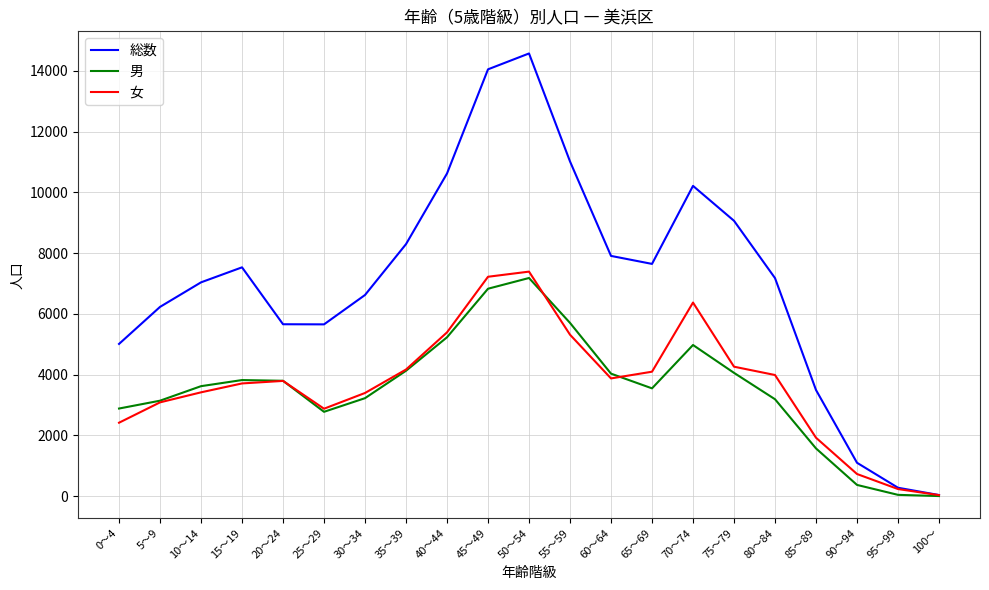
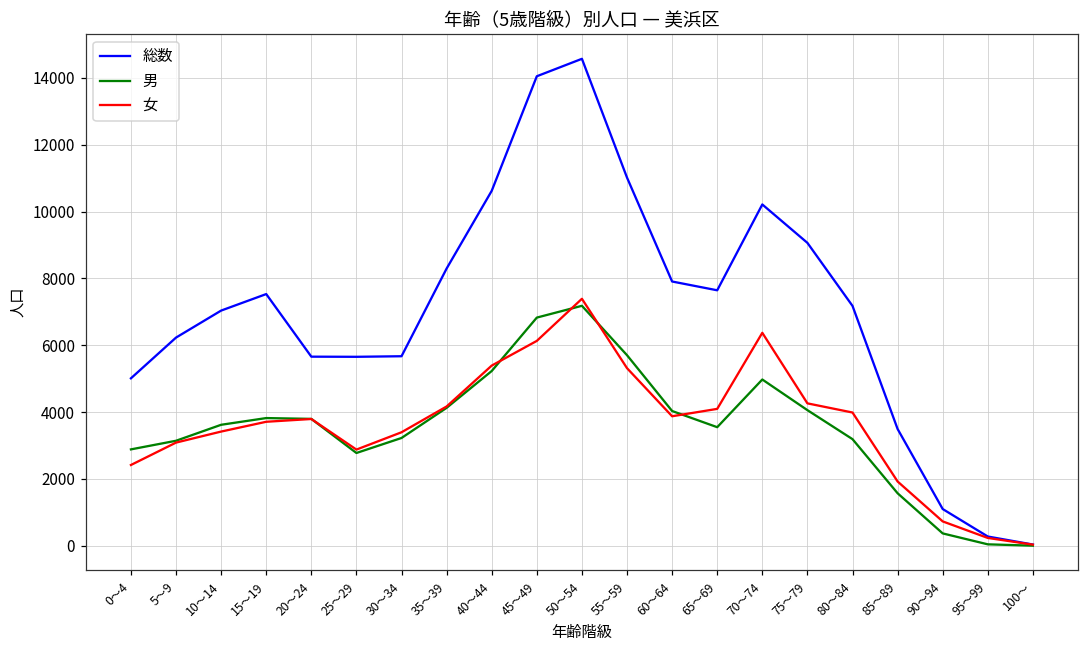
総数, 30～34: 6600 -> 5700
女, 45～49: 7200 -> 6100
